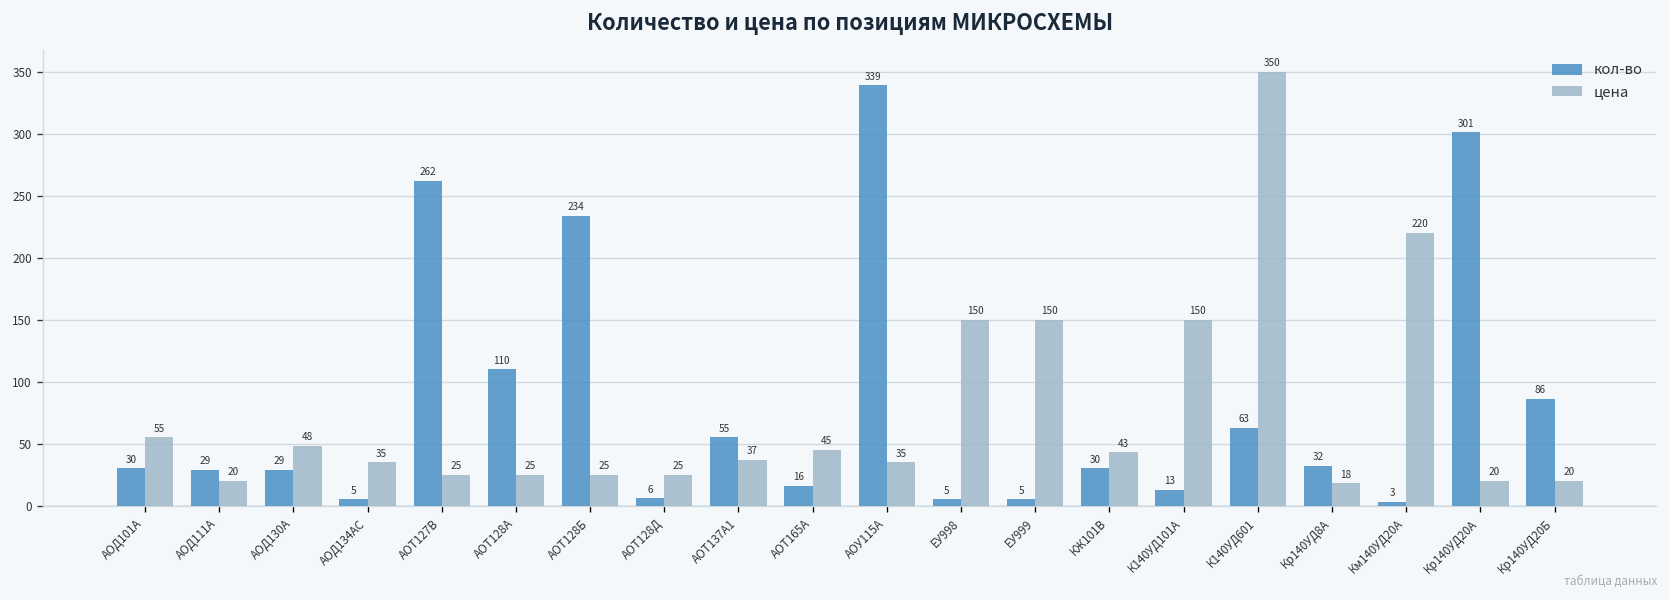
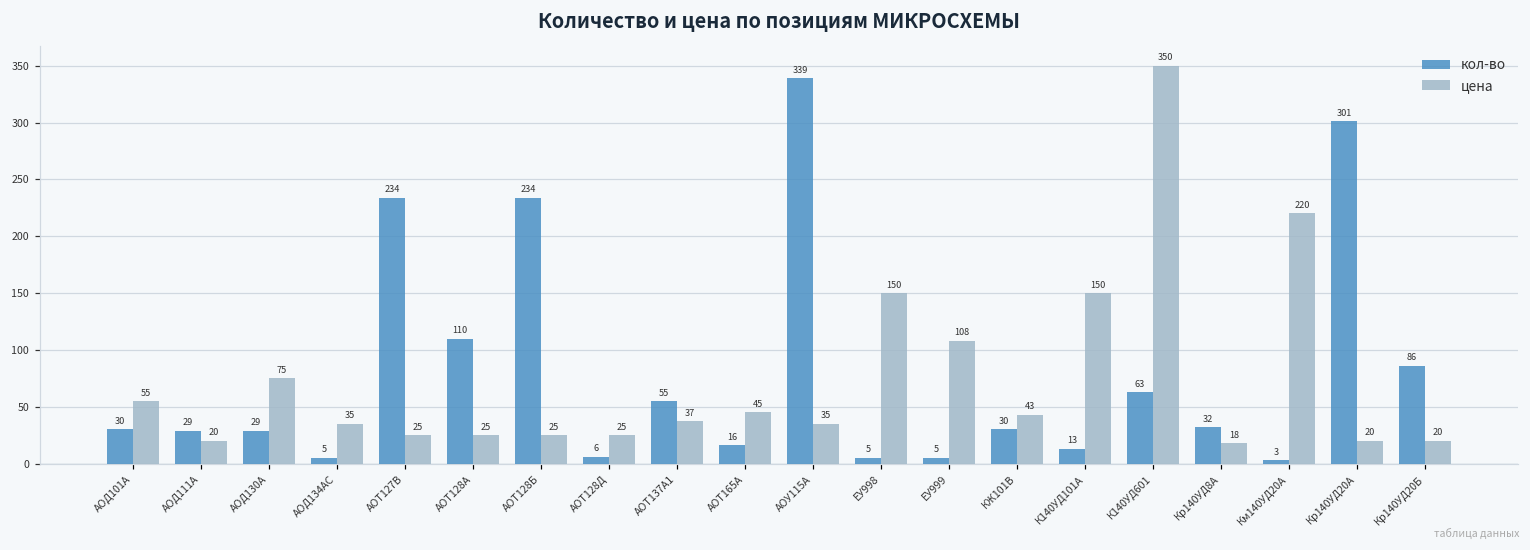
цена, АОД130А: 48 -> 75
кол-во, АОТ127В: 262 -> 234
цена, ЕУ999: 150 -> 108
